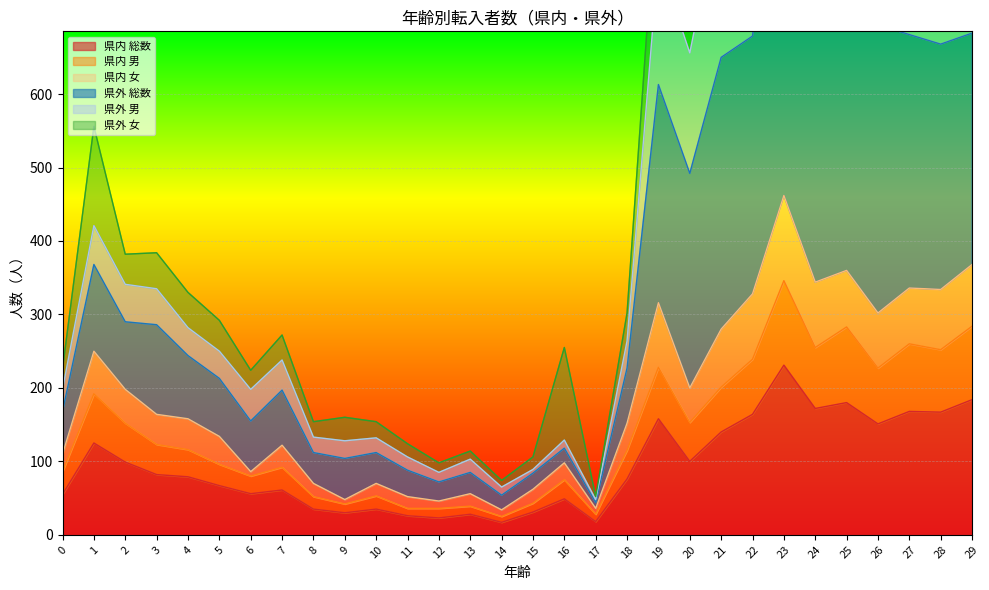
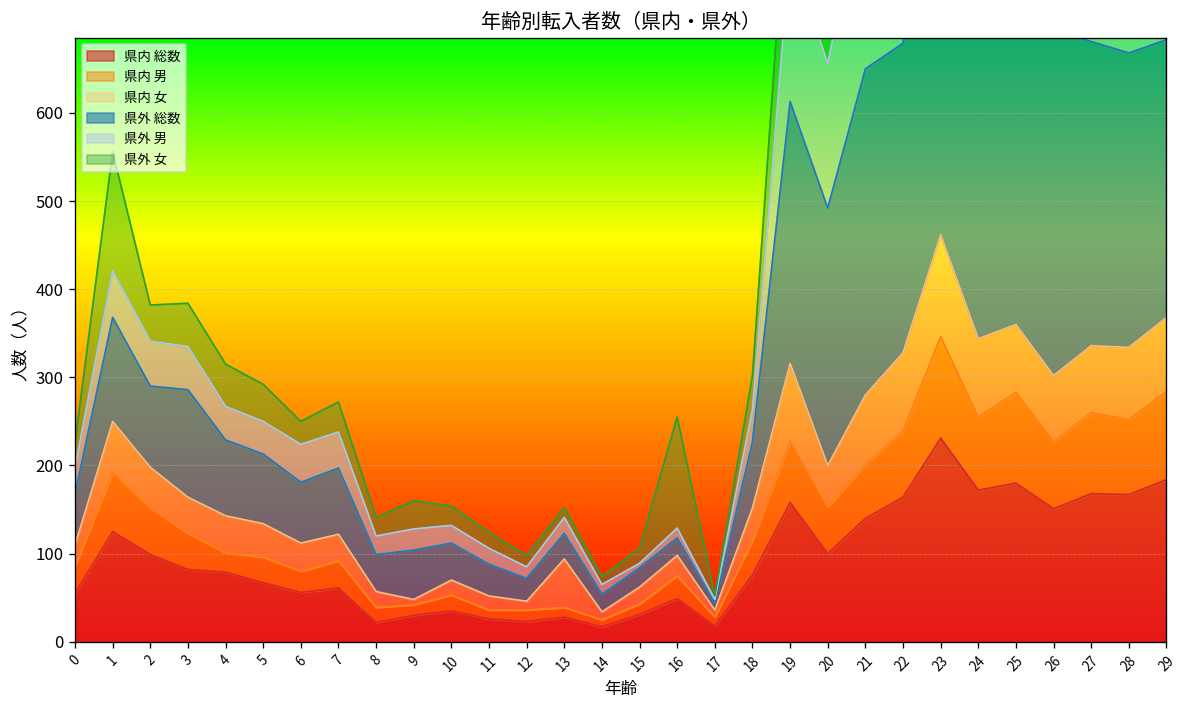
県内 男, 4: 40 -> 20
県内 女, 6: 10 -> 30
県内 総数, 8: 40 -> 20
県内 女, 13: 20 -> 60
